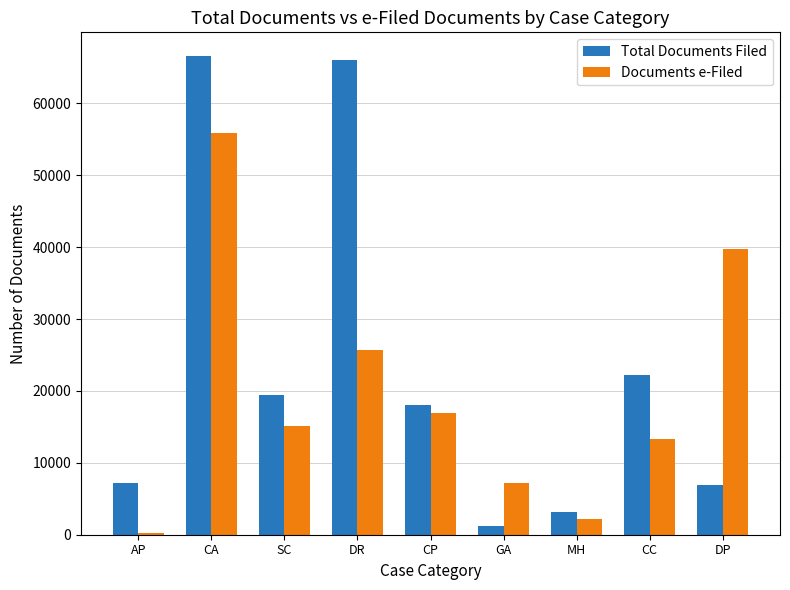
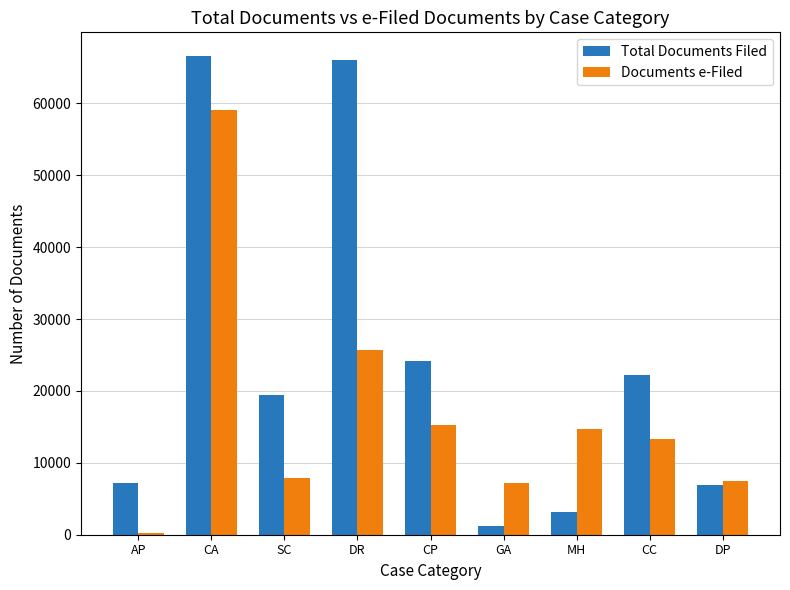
Documents e-Filed, CA: 56000 -> 59000
Documents e-Filed, SC: 15000 -> 8000
Total Documents Filed, CP: 18000 -> 24000
Documents e-Filed, CP: 17000 -> 15000
Documents e-Filed, MH: 2000 -> 15000
Documents e-Filed, DP: 40000 -> 8000
